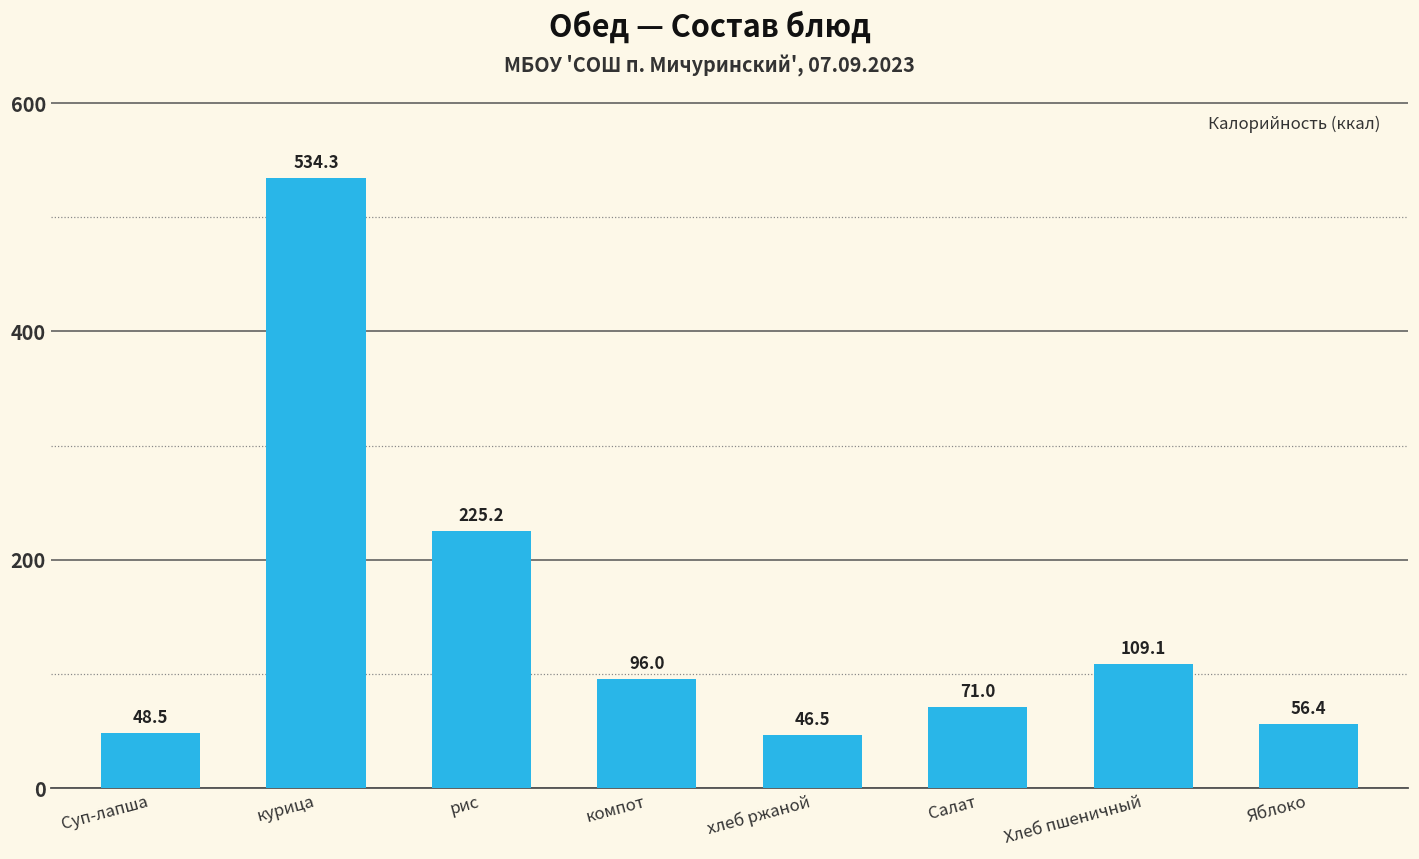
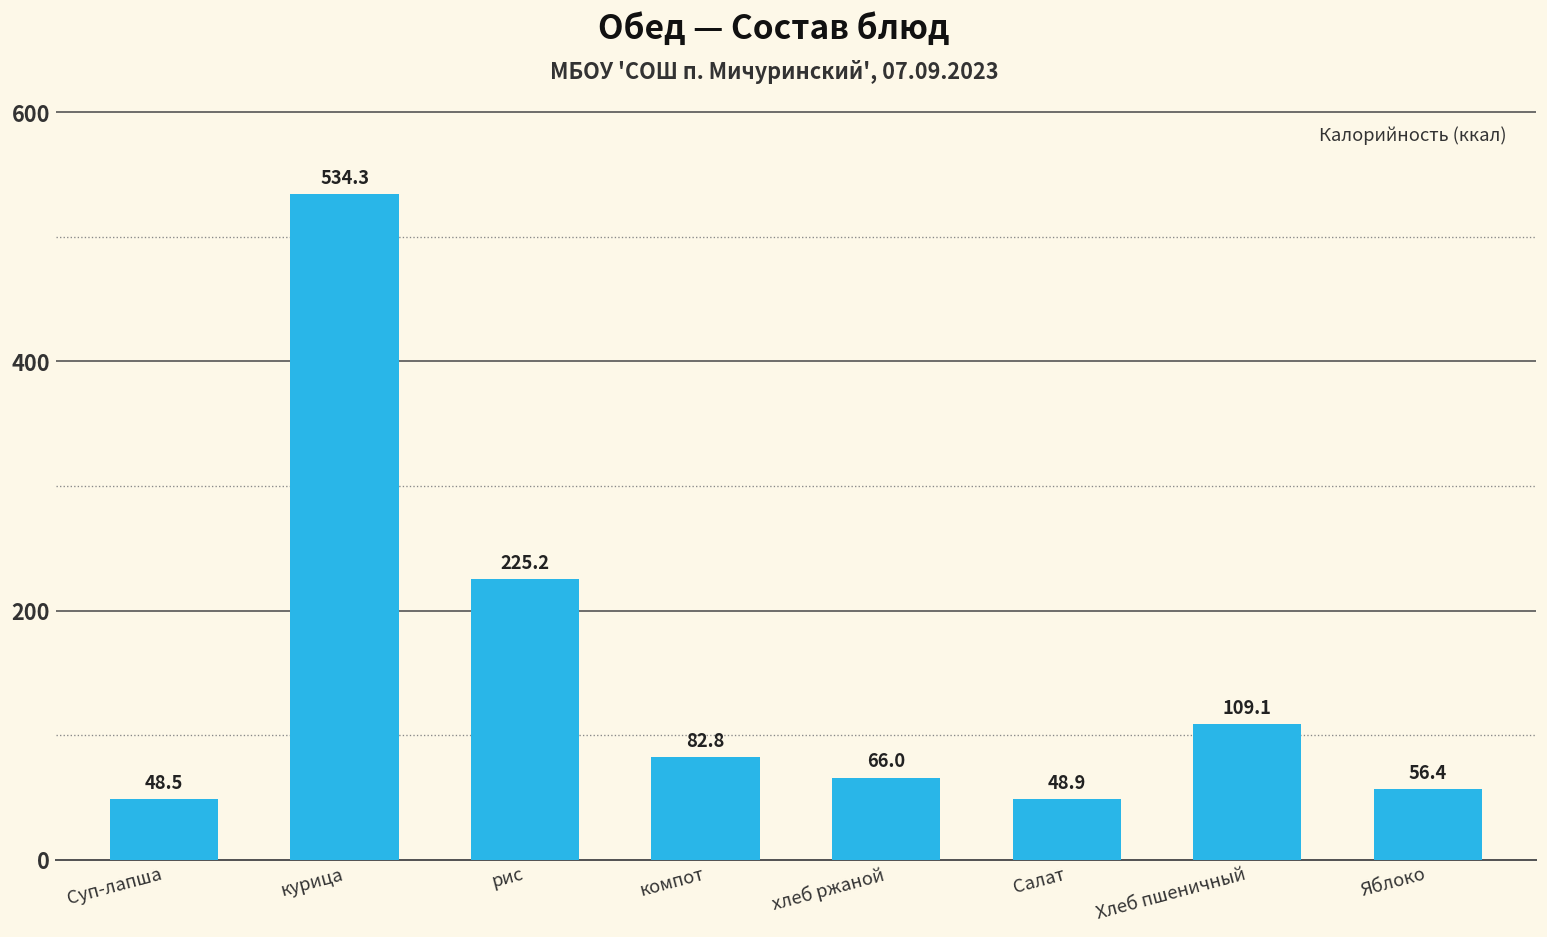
компот: 96.0 -> 82.8
хлеб ржаной: 46.5 -> 66.0
Салат: 71.0 -> 48.9
